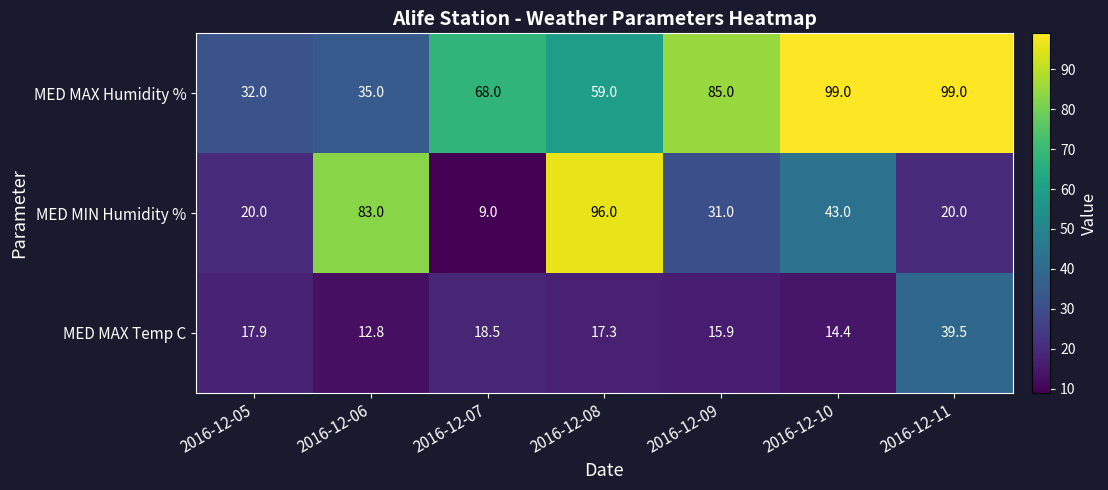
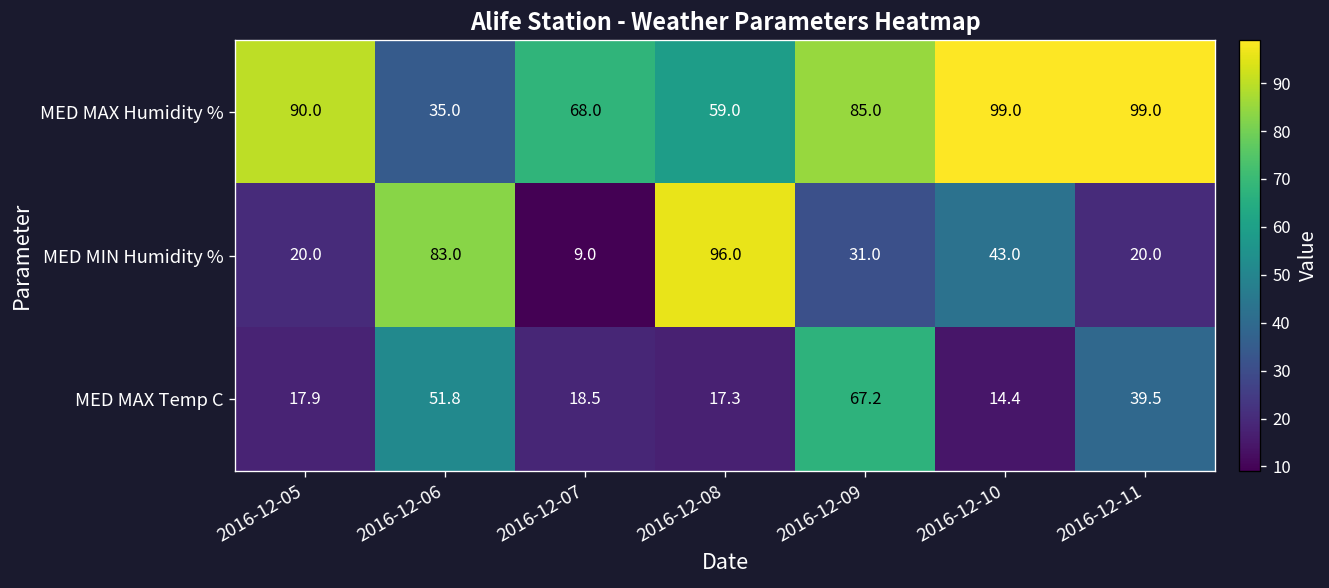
MED MAX Humidity %, 2016-12-05: 32.0 -> 90.0
MED MAX Temp C, 2016-12-06: 12.8 -> 51.8
MED MAX Temp C, 2016-12-09: 15.9 -> 67.2
